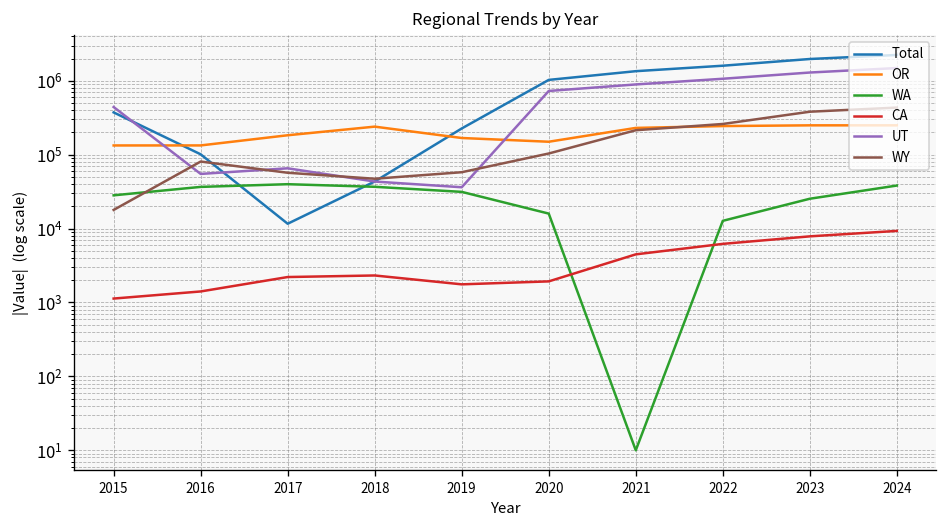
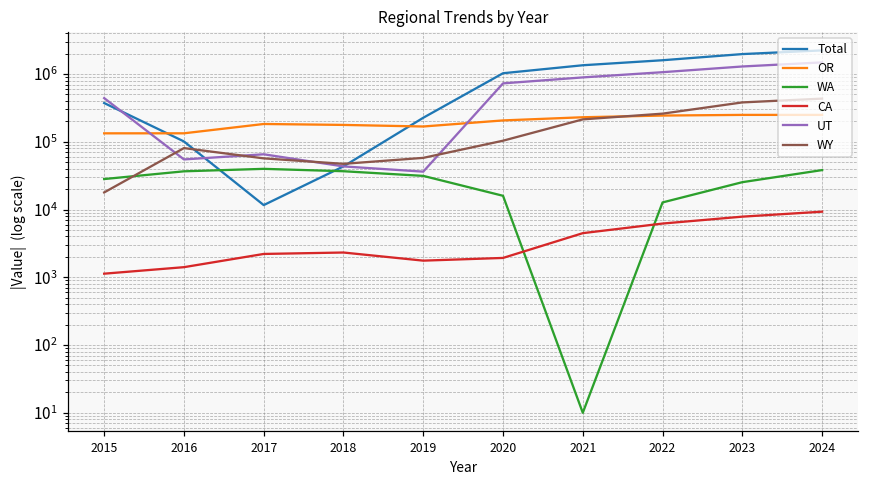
OR, 2018: 240000 -> 180000
OR, 2020: 150000 -> 210000
